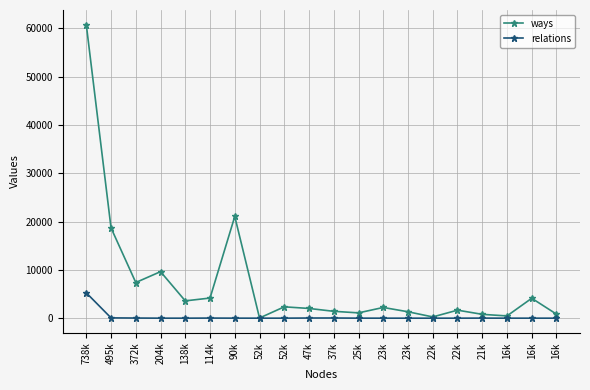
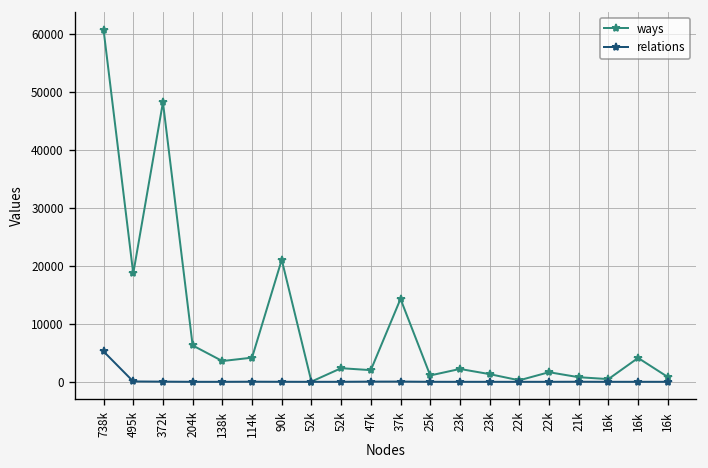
ways, 372k: 7000 -> 48000
ways, 204k: 10000 -> 6000
ways, 37k: 1000 -> 14000
